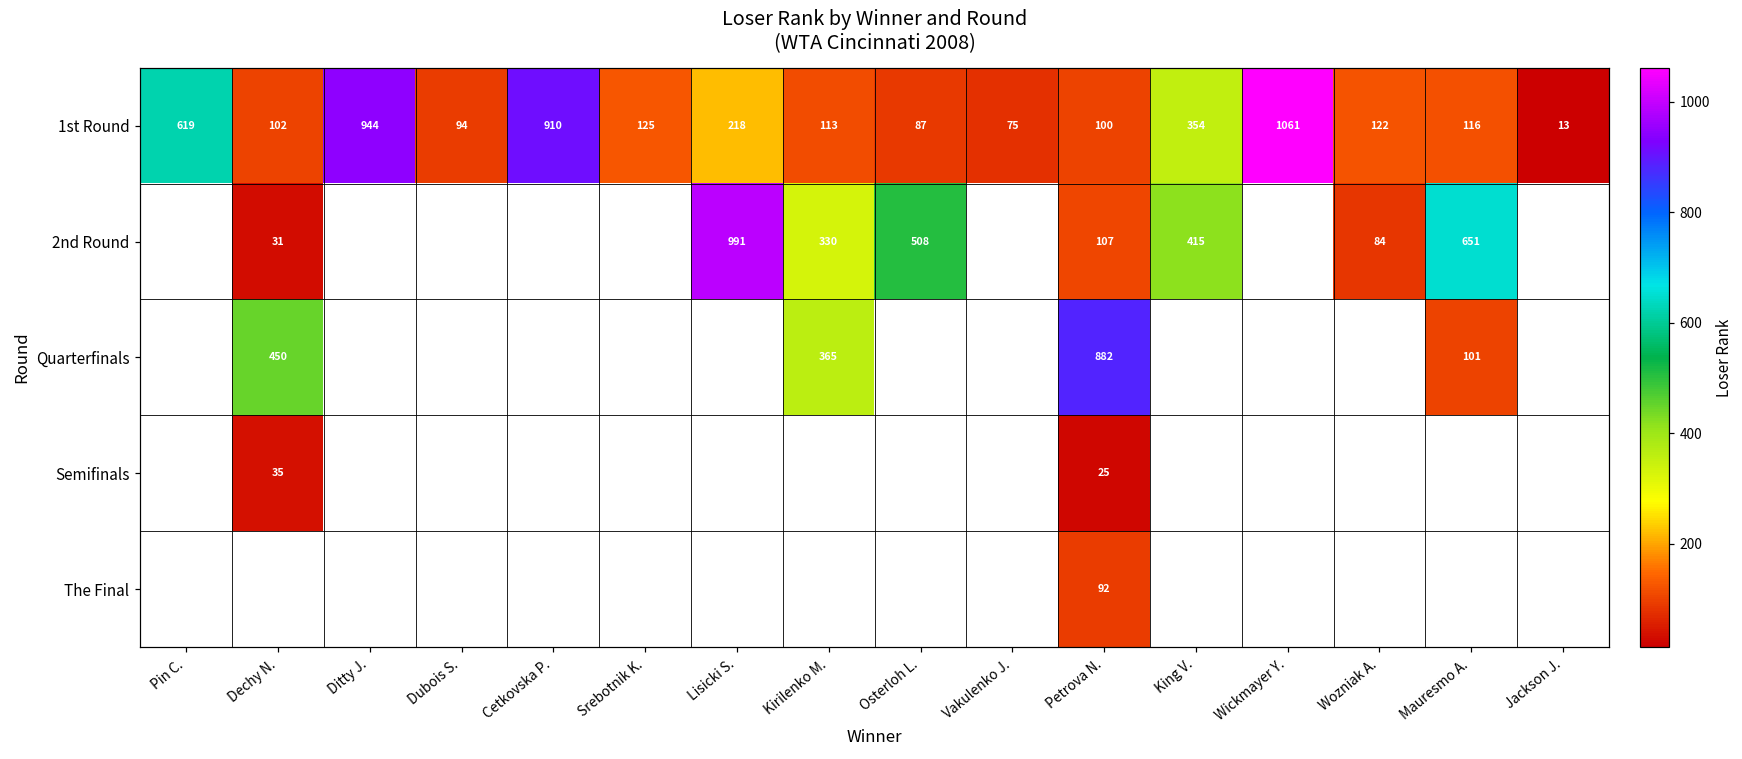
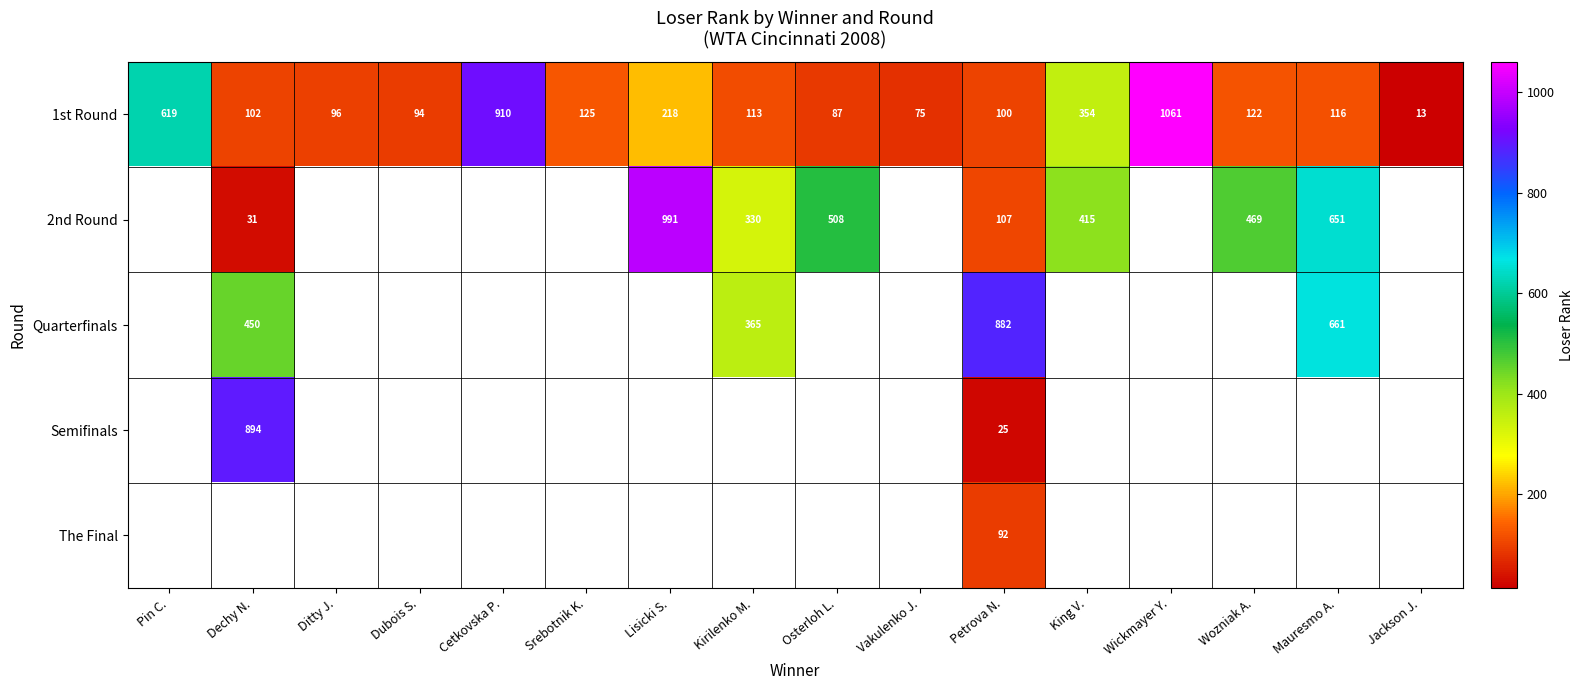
1st Round, Ditty J.: 944 -> 96
2nd Round, Wozniak A.: 84 -> 469
Quarterfinals, Mauresmo A.: 101 -> 661
Semifinals, Dechy N.: 35 -> 894
